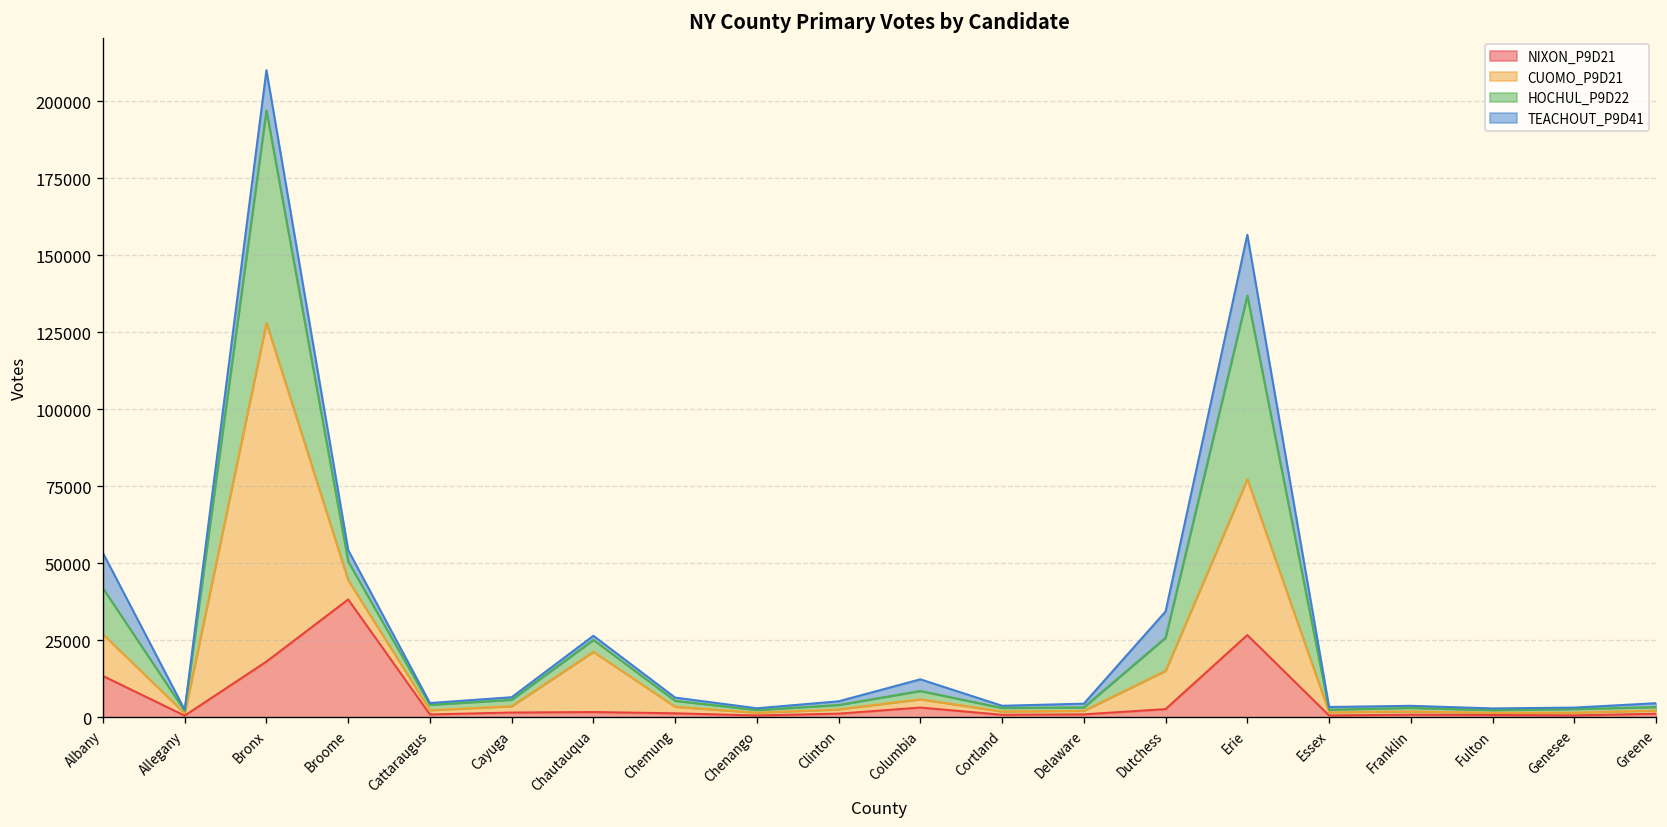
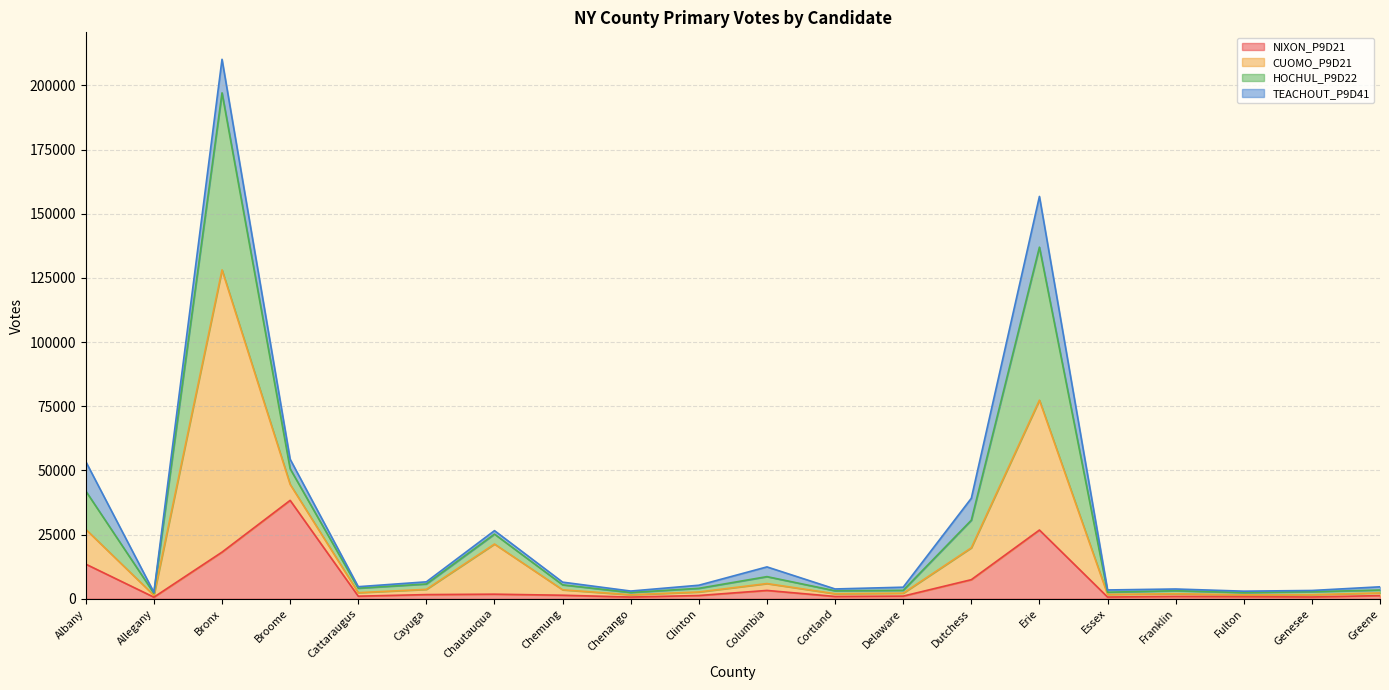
NIXON_P9D21, Dutchess: 3000 -> 7000
